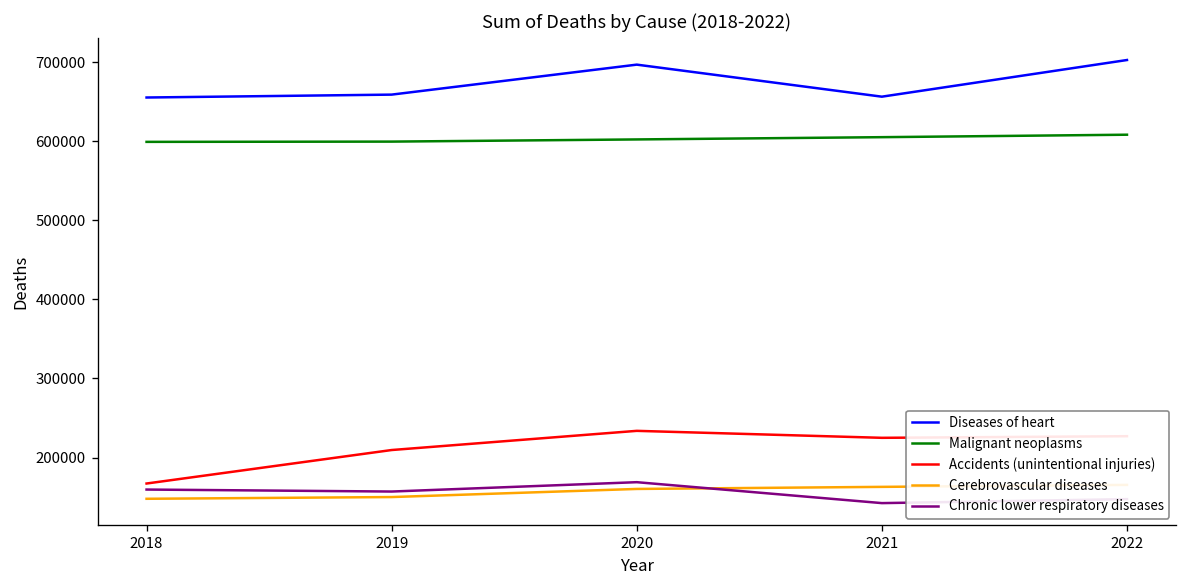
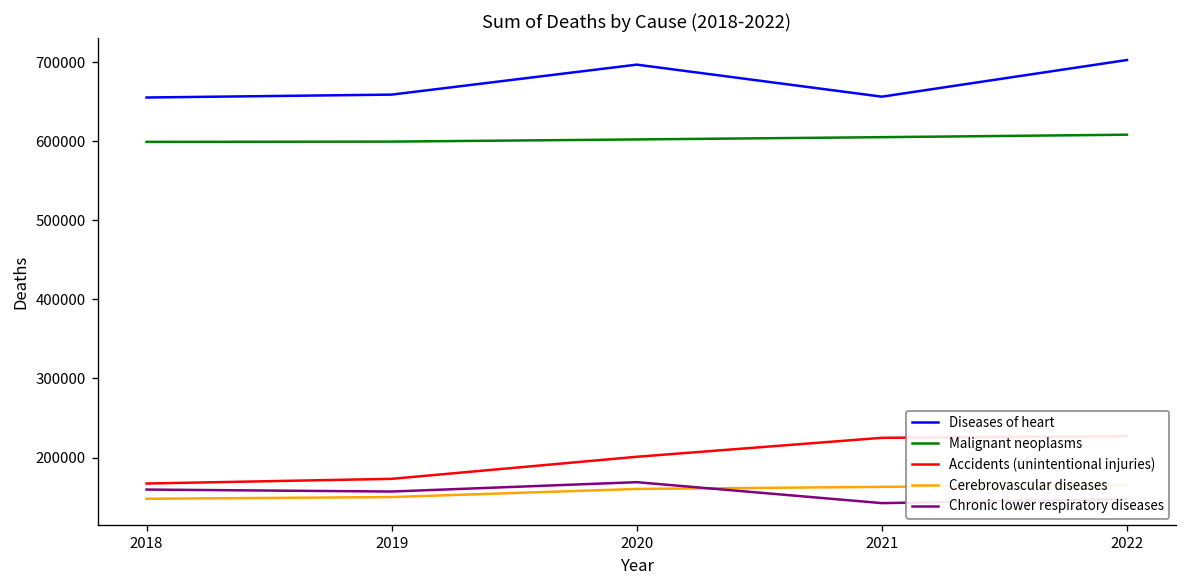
Accidents (unintentional injuries), 2019: 210000 -> 170000
Accidents (unintentional injuries), 2020: 230000 -> 200000
